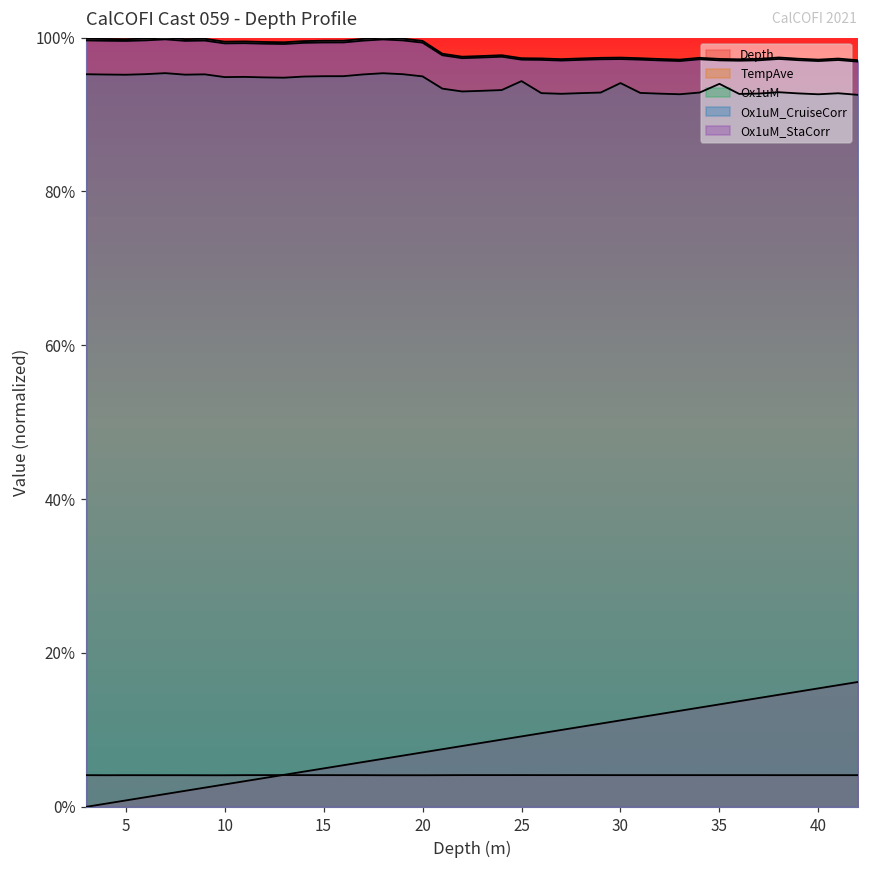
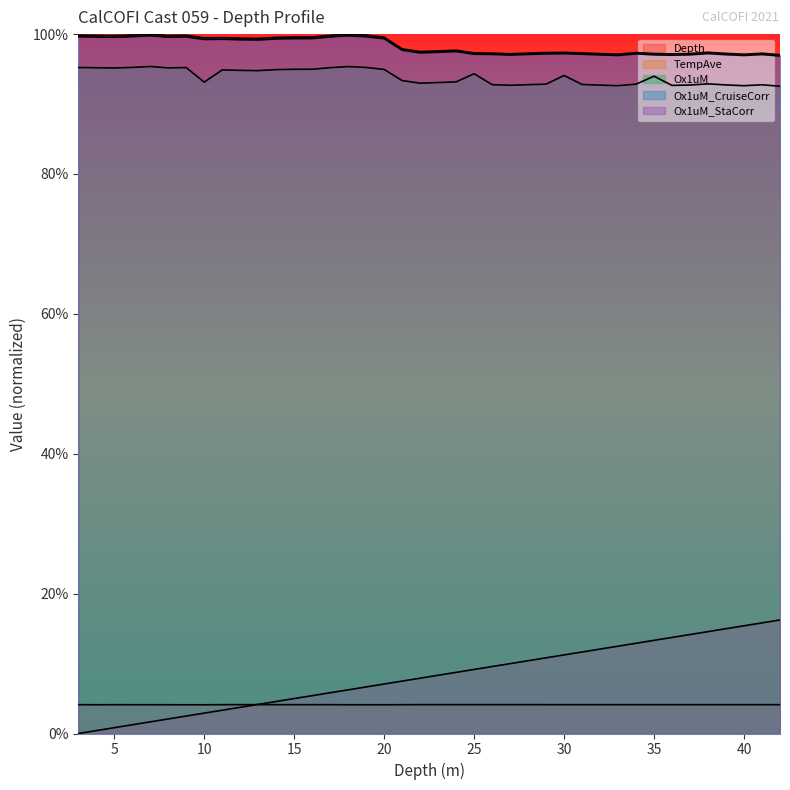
Ox1uM, 10: 95% -> 93%
